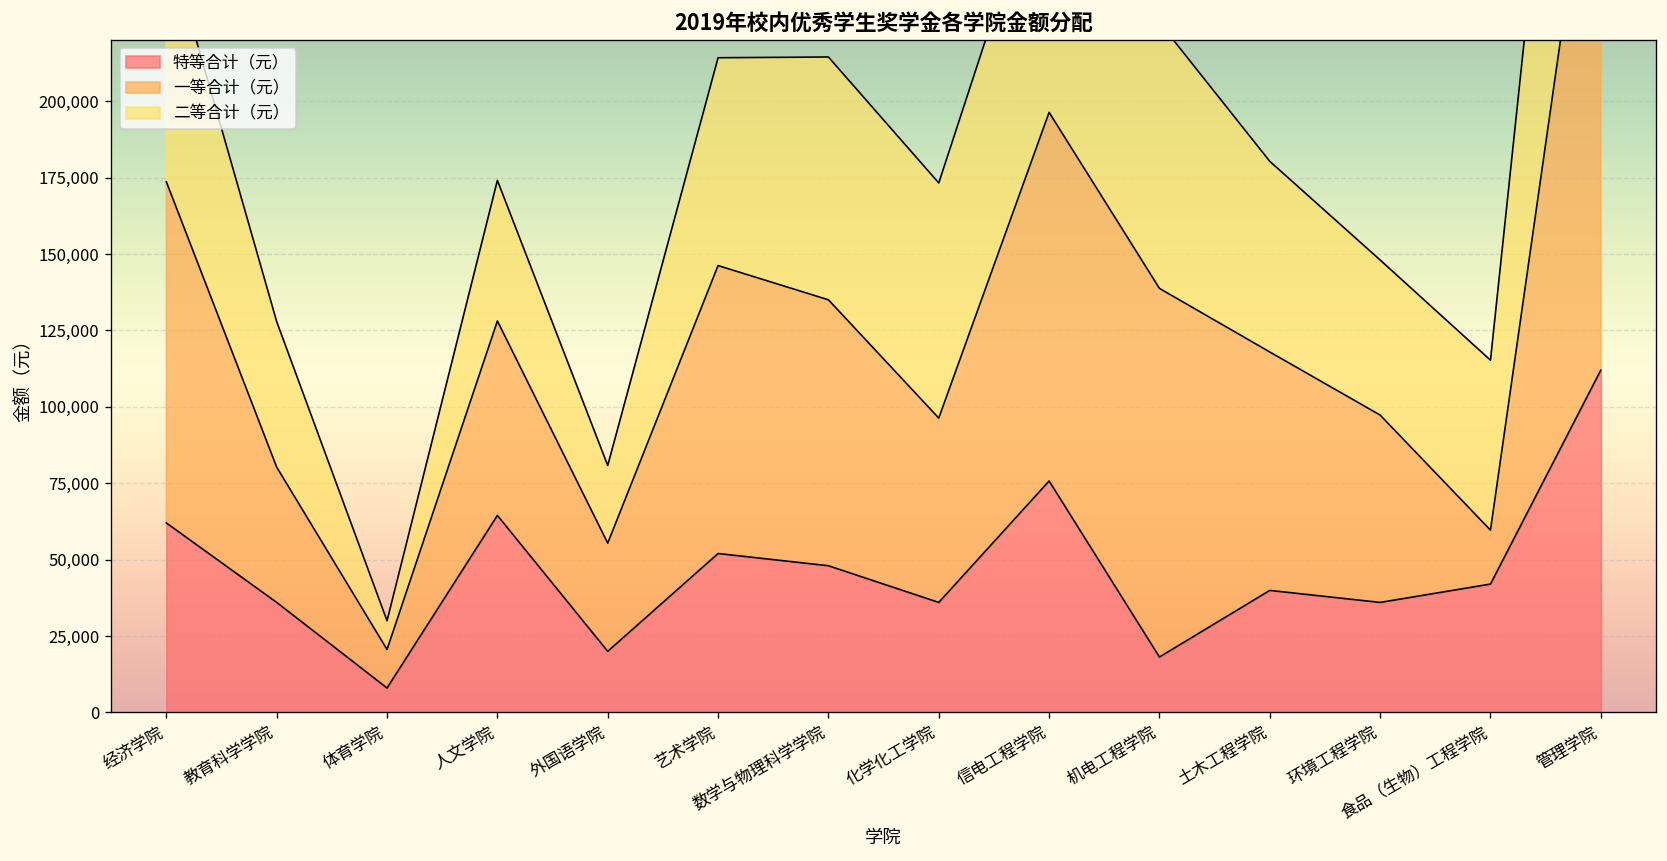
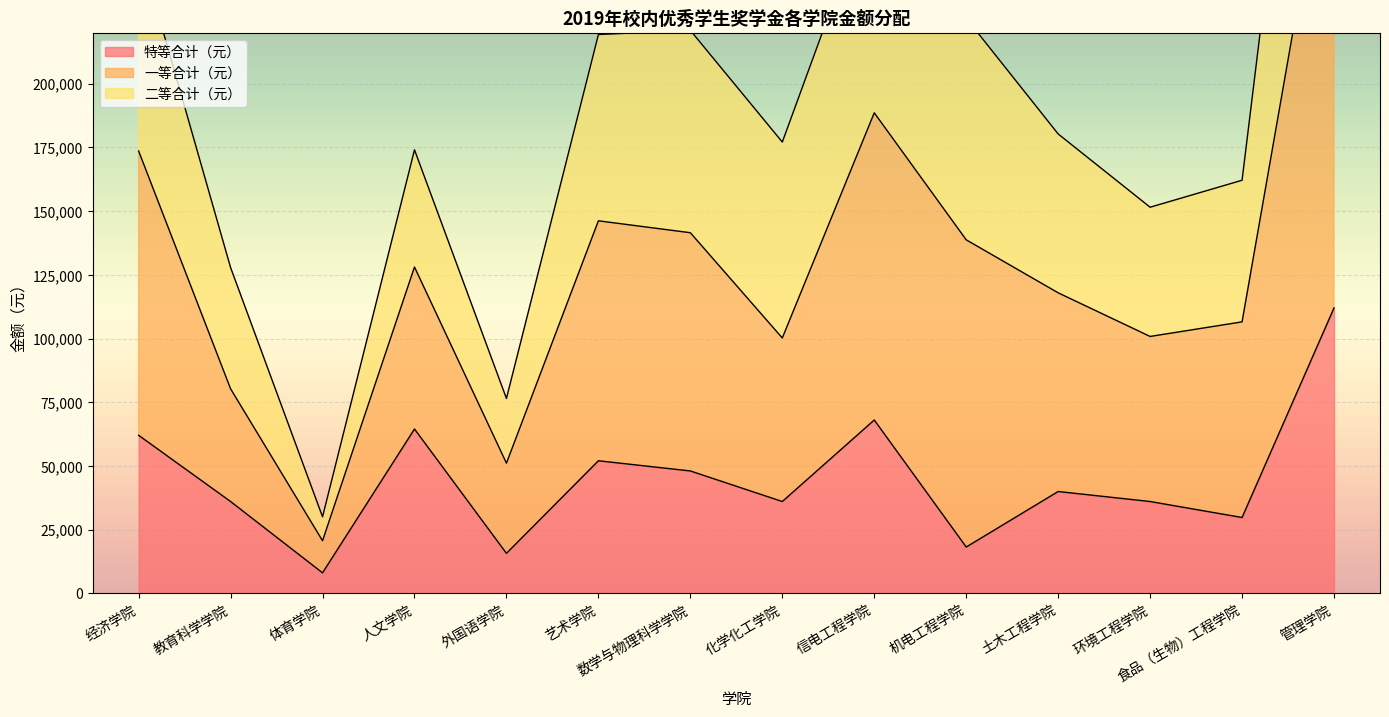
特等合计（元）, 外国语学院: 20,000 -> 16,000
二等合计（元）, 艺术学院: 68,000 -> 73,000
一等合计（元）, 数学与物理科学学院: 87,000 -> 94,000
一等合计（元）, 化学化工学院: 60,000 -> 64,000
特等合计（元）, 信电工程学院: 76,000 -> 68,000
一等合计（元）, 环境工程学院: 61,000 -> 65,000
特等合计（元）, 食品（生物）工程学院: 42,000 -> 30,000
一等合计（元）, 食品（生物）工程学院: 18,000 -> 77,000
